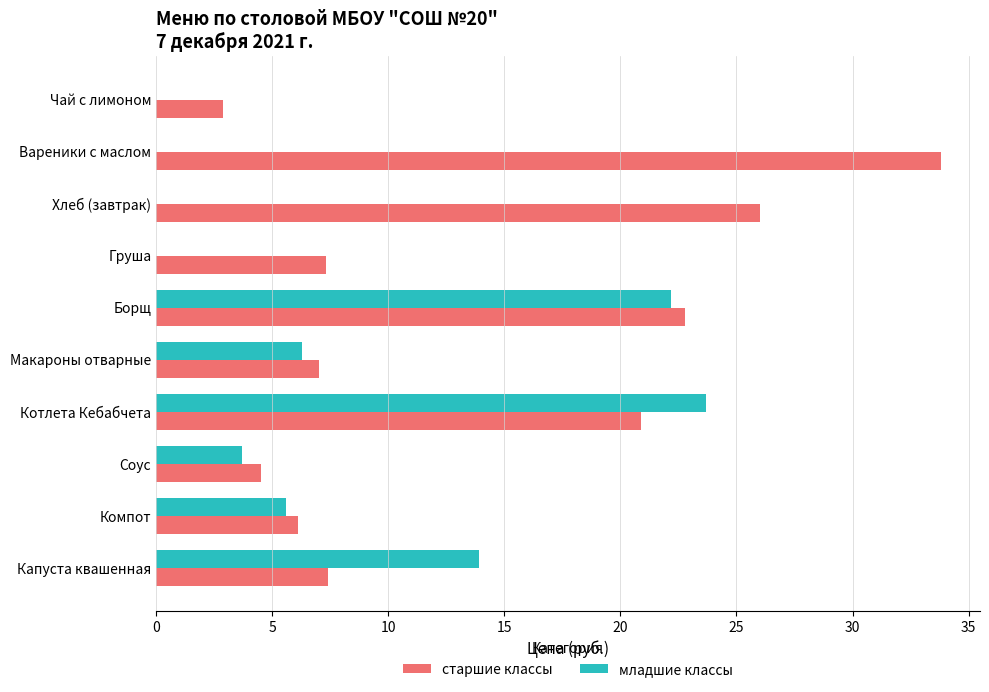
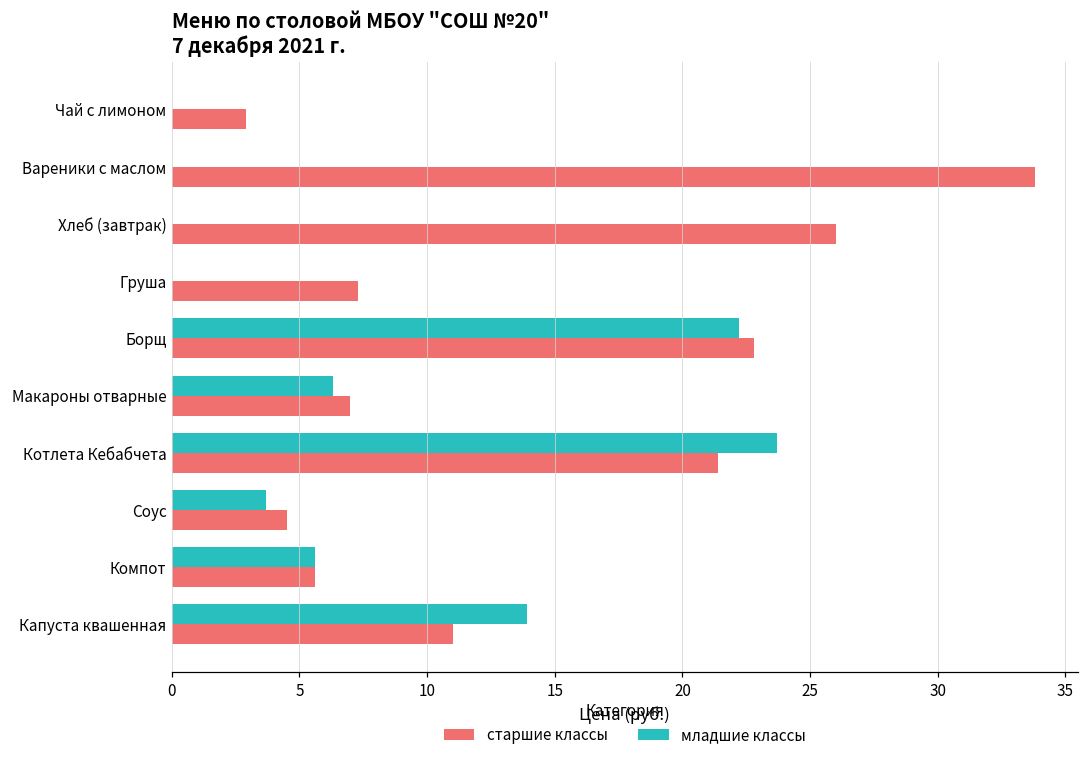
старшие классы, Котлета Кебабчета: 20.9 -> 21.4
старшие классы, Компот: 6.1 -> 5.6
старшие классы, Капуста квашенная: 7.4 -> 11.0
